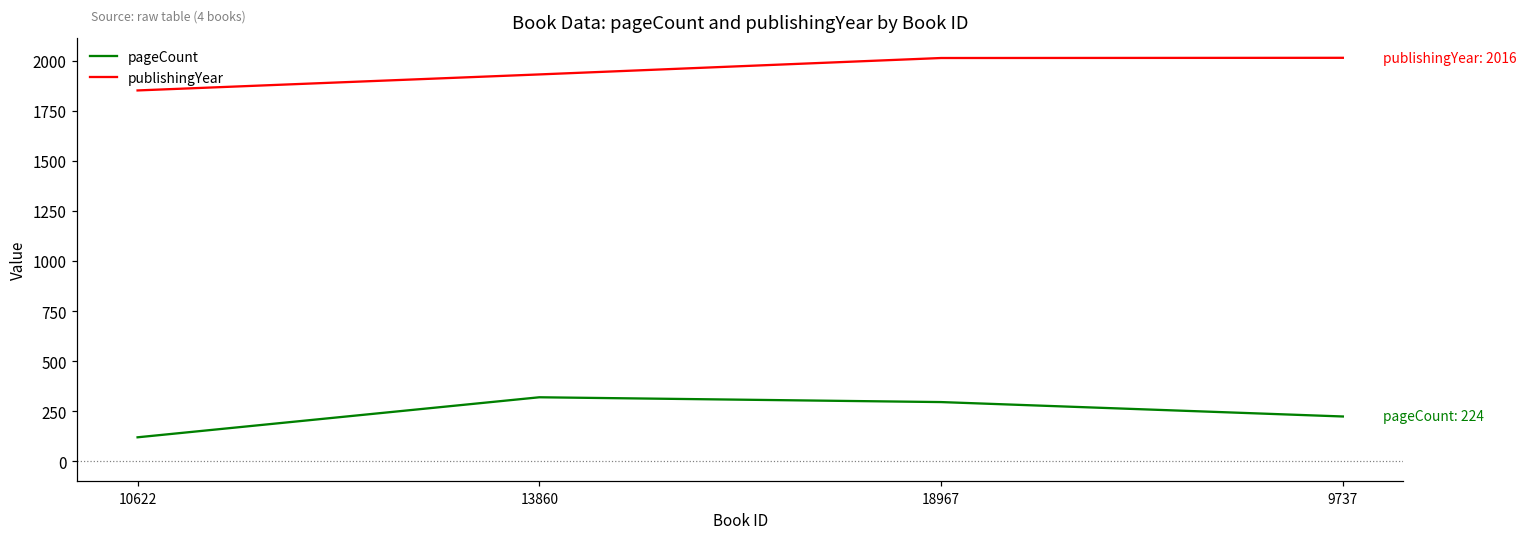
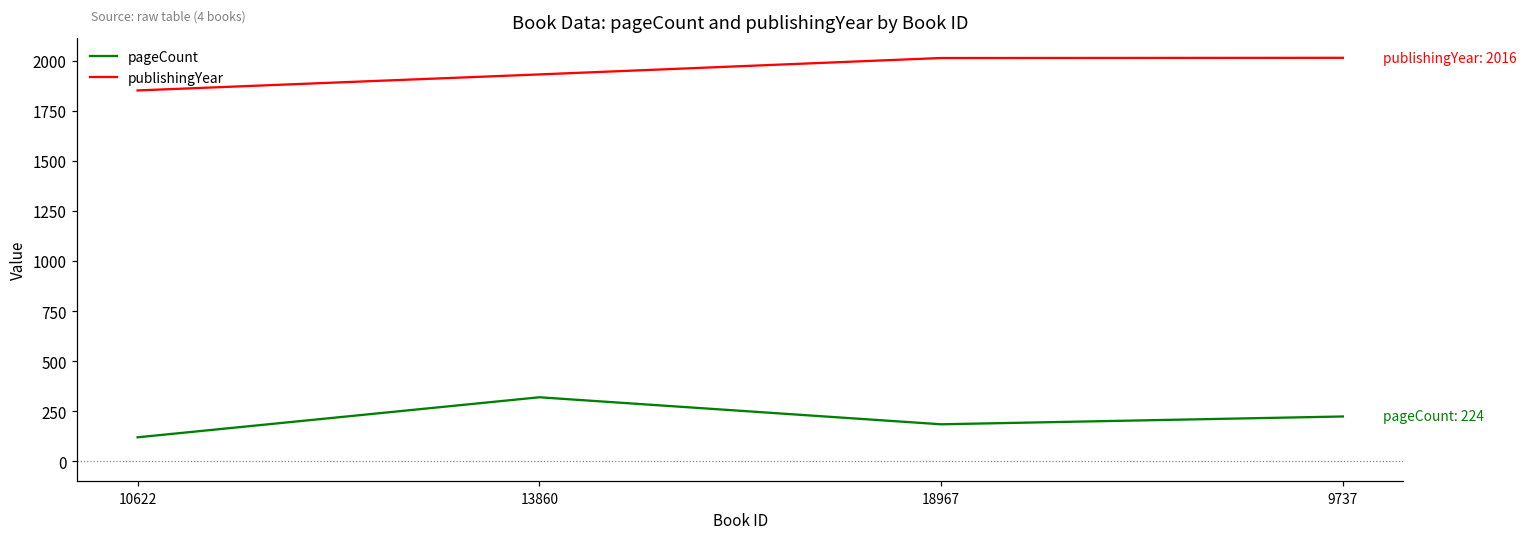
pageCount, 18967: 300 -> 190
